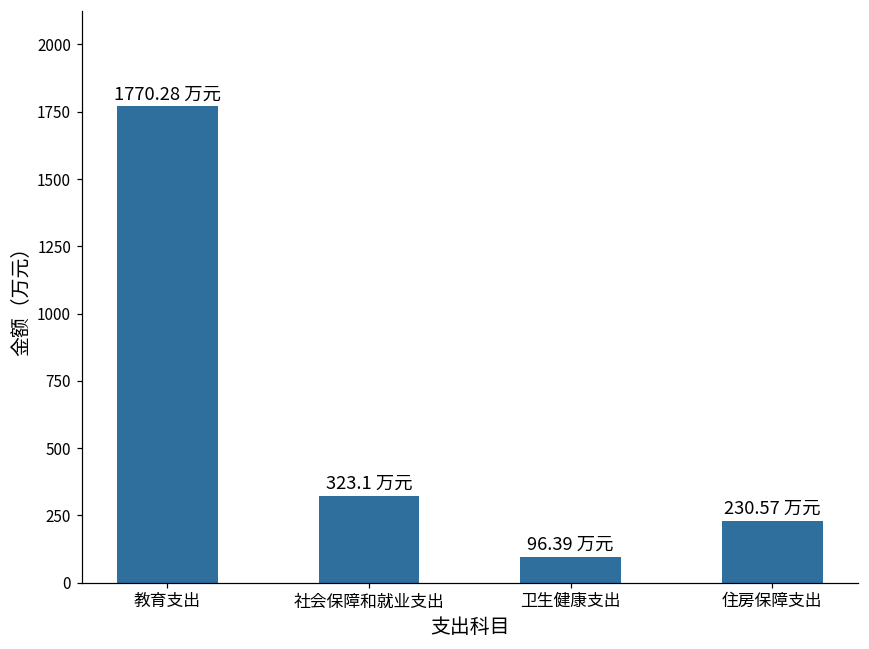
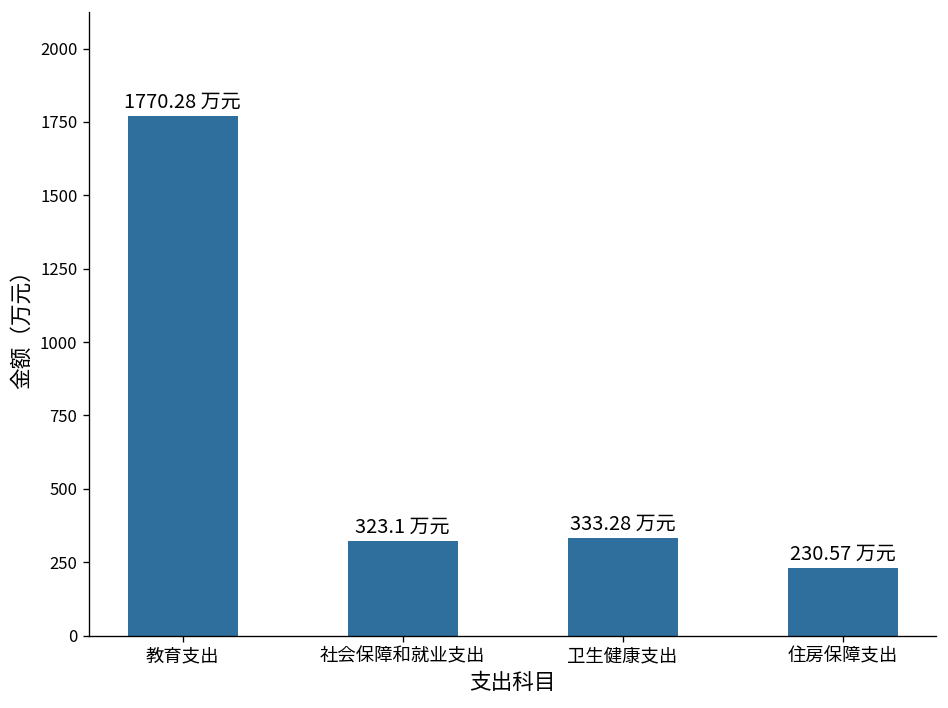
卫生健康支出: 96.39 -> 333.28
